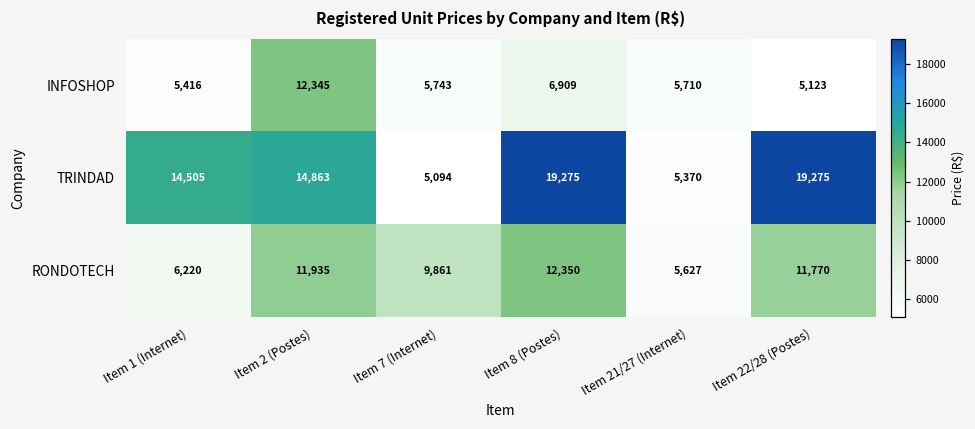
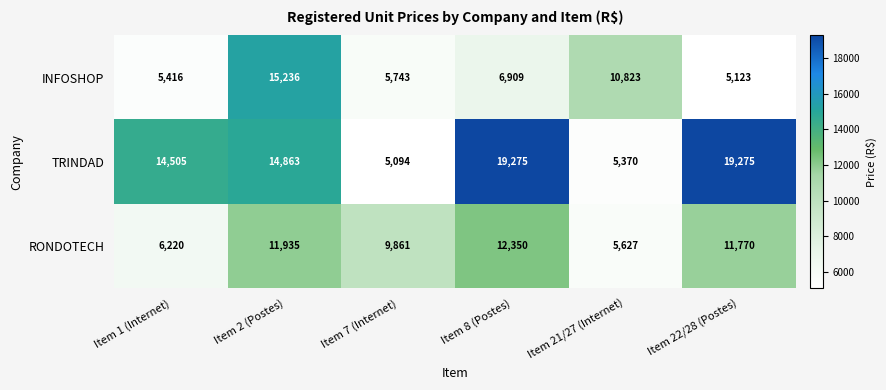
INFOSHOP, Item 2 (Postes): 12,345 -> 15,236
INFOSHOP, Item 21/27 (Internet): 5,710 -> 10,823
